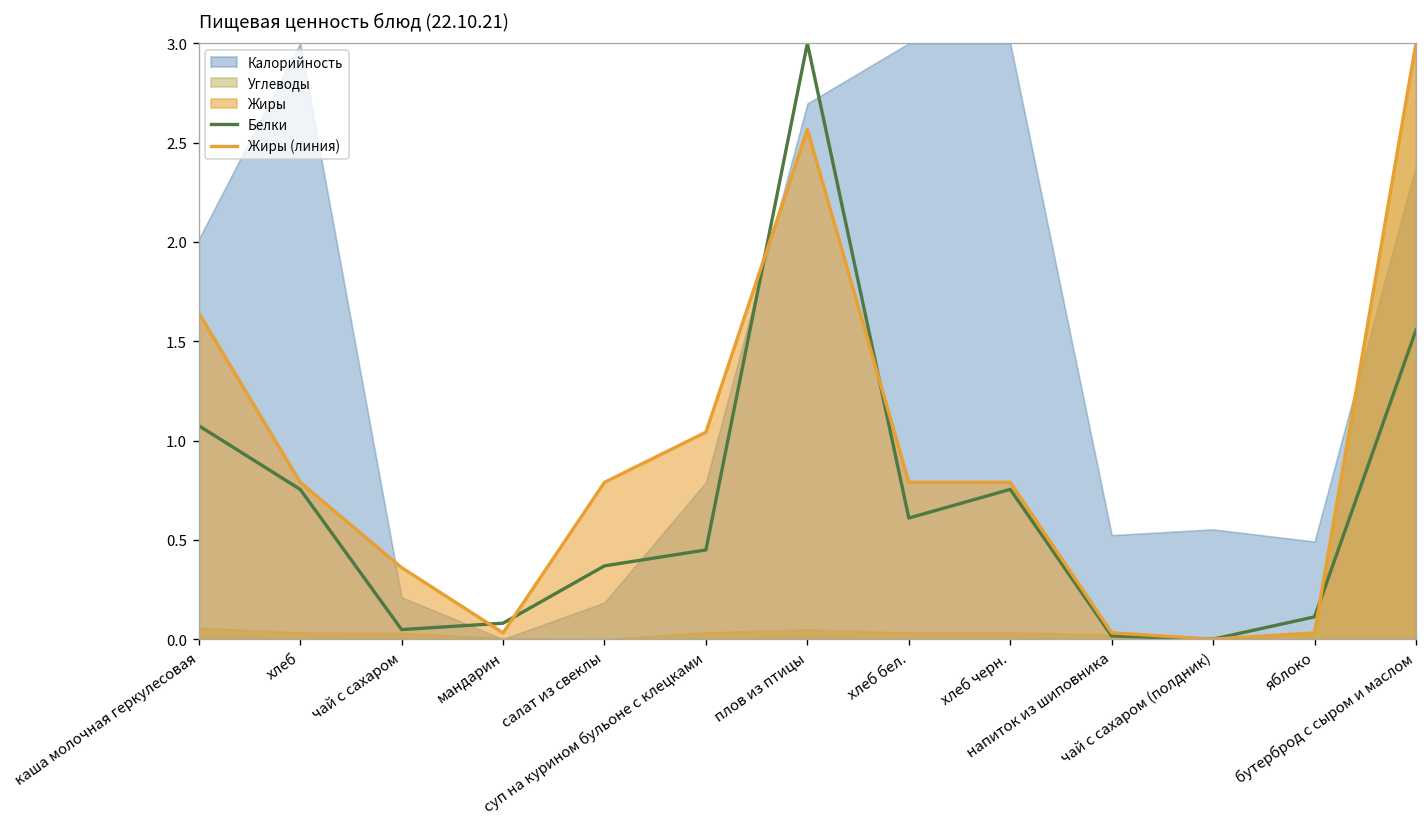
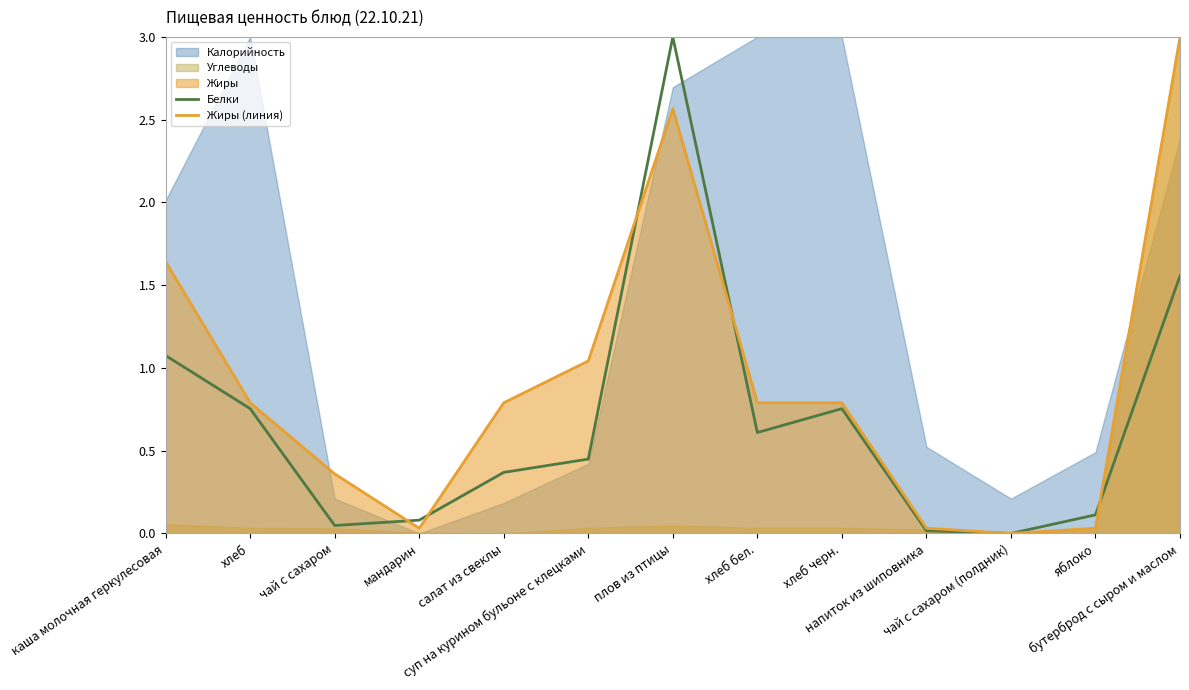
Калорийность, суп на курином бульоне с клецками: 0.79 -> 0.42
Калорийность, чай с сахаром (полдник): 0.55 -> 0.21
